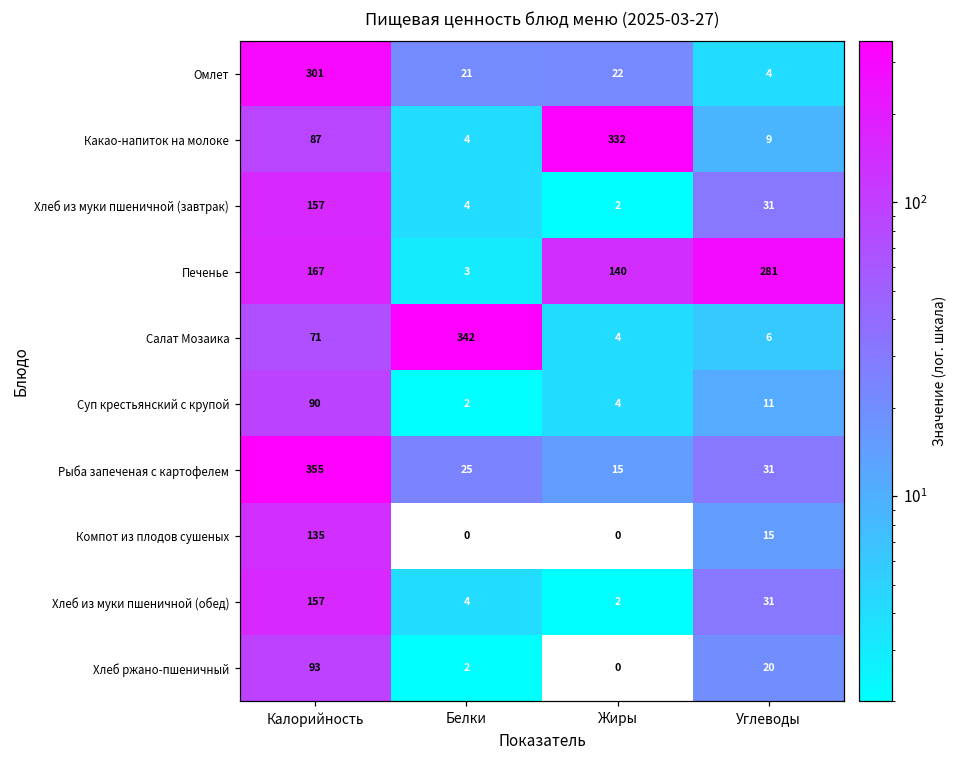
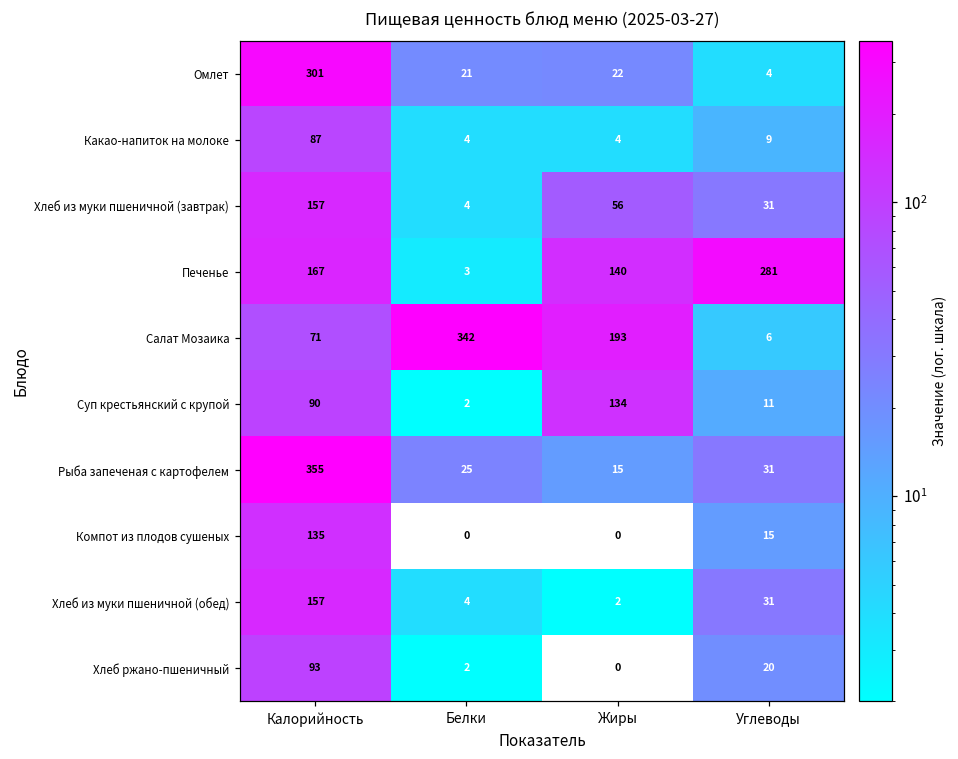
Какао-напиток на молоке, Жиры: 332 -> 4
Хлеб из муки пшеничной (завтрак), Жиры: 2 -> 56
Салат Мозаика, Жиры: 4 -> 193
Суп крестьянский с крупой, Жиры: 4 -> 134
